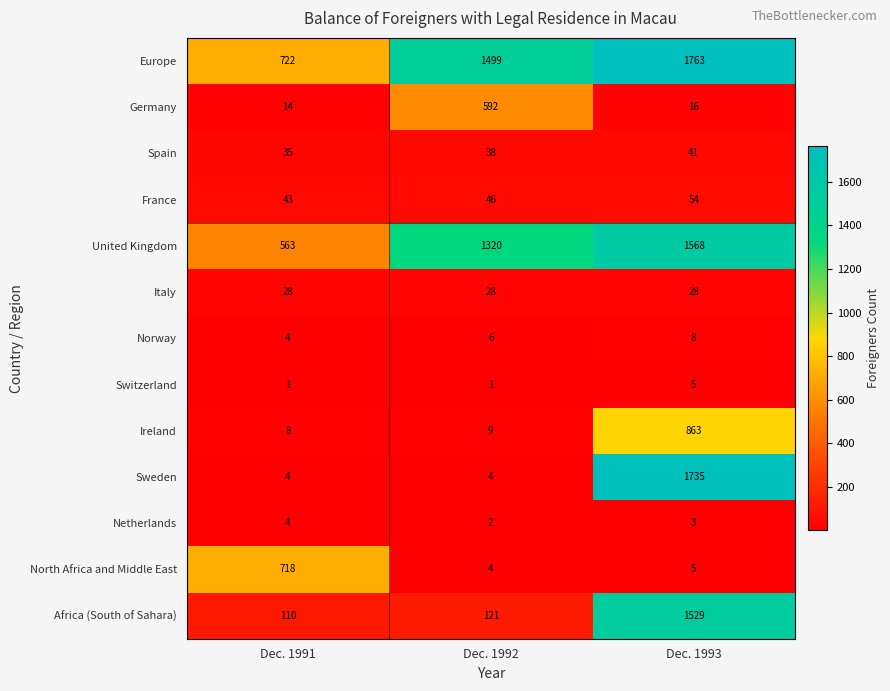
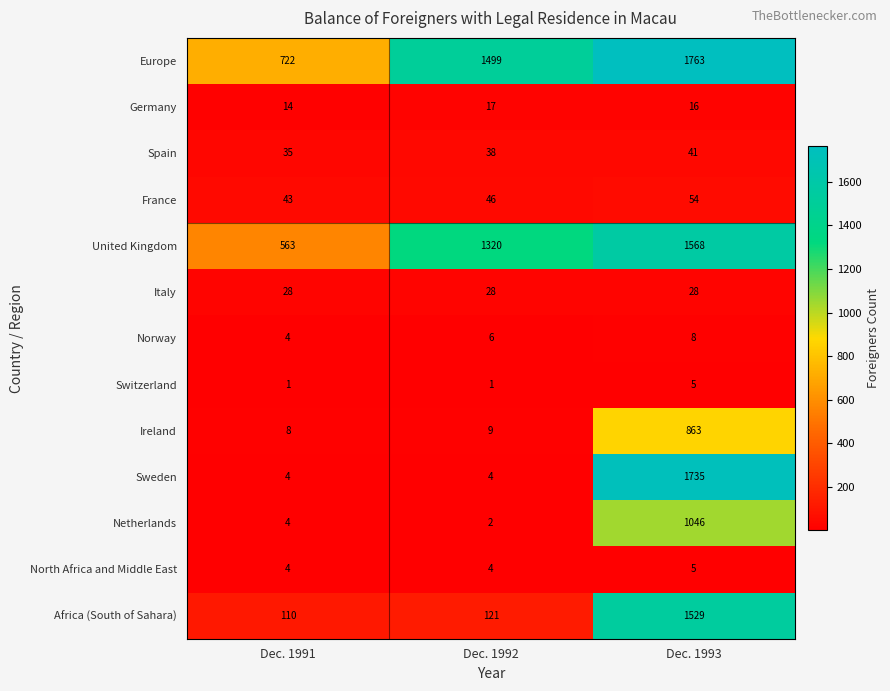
Germany, Dec. 1992: 592 -> 17
Netherlands, Dec. 1993: 3 -> 1046
North Africa and Middle East, Dec. 1991: 718 -> 4
